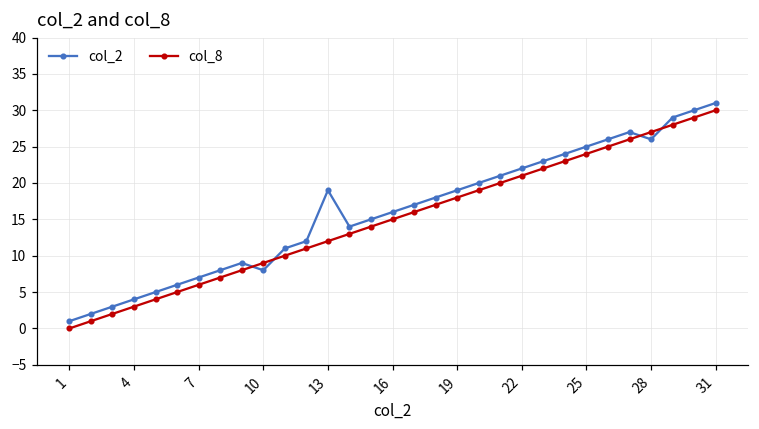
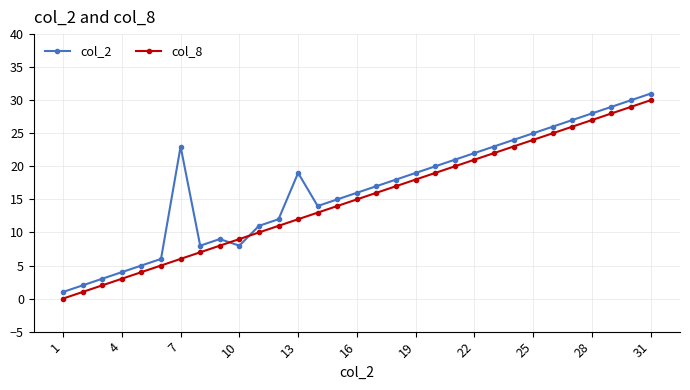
col_2, 7: 7 -> 23
col_2, 28: 26 -> 28
